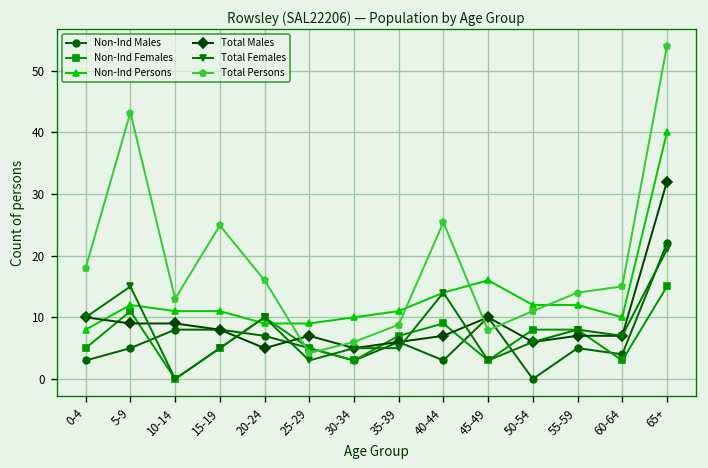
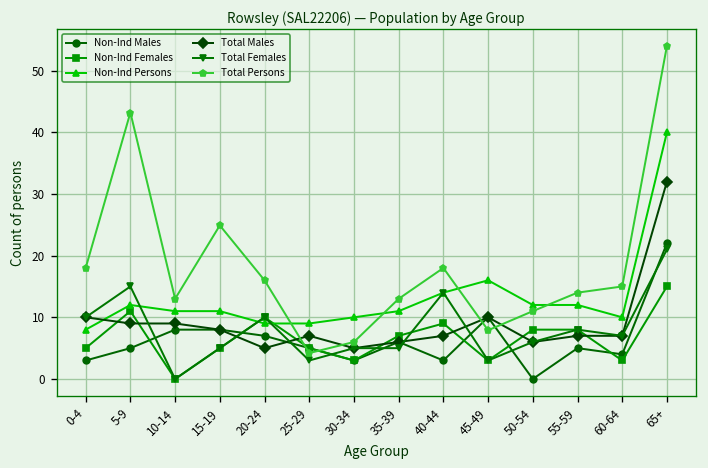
Total Persons, 35-39: 9 -> 13
Total Persons, 40-44: 25 -> 18
